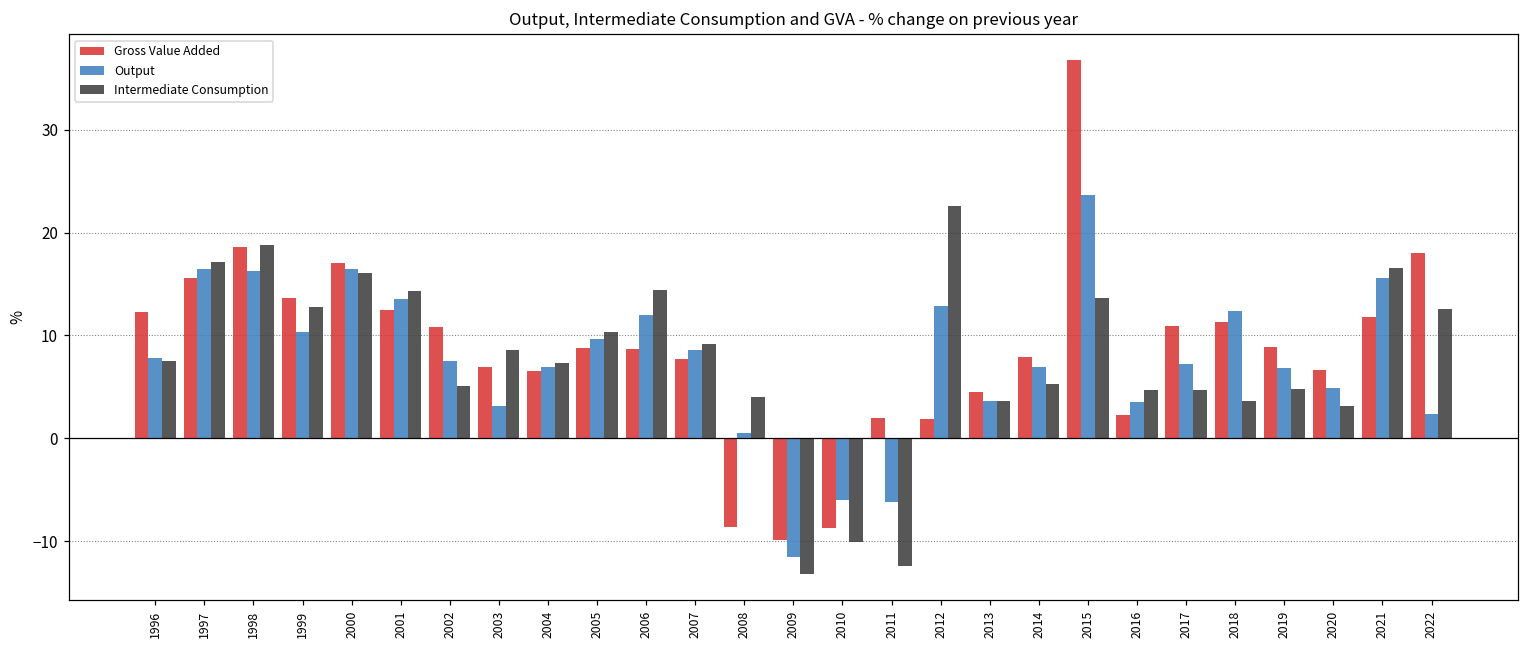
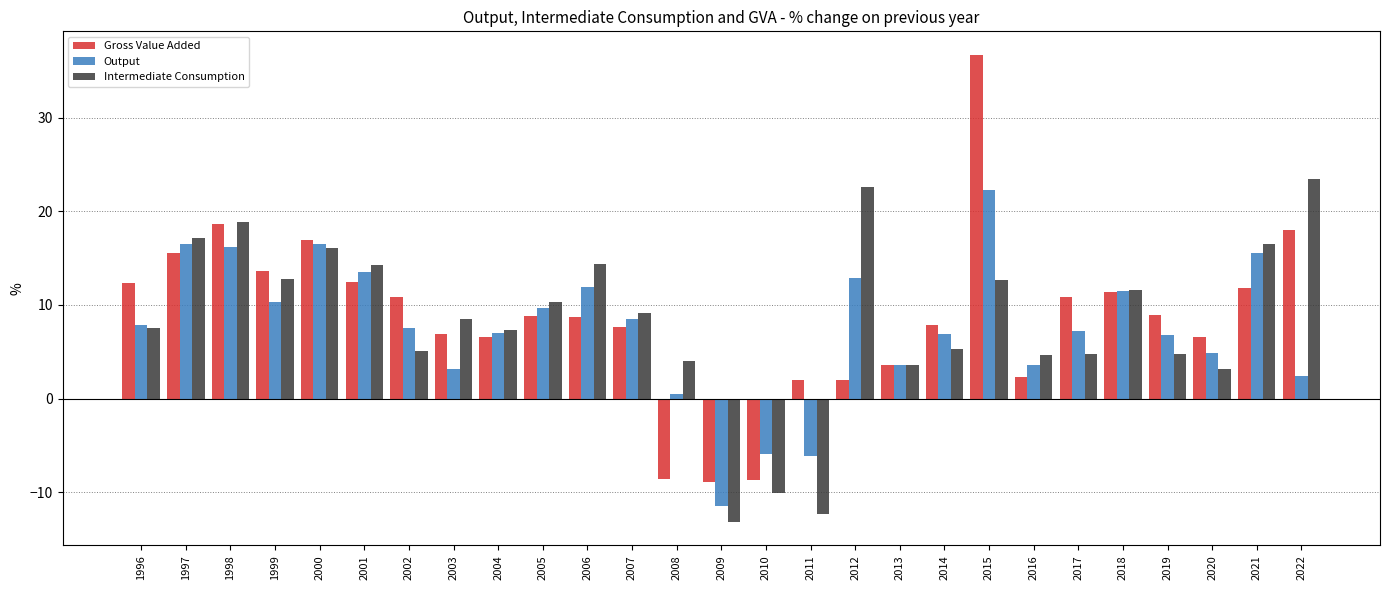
Gross Value Added, 2009: -10 -> -9
Gross Value Added, 2013: 5 -> 4
Output, 2015: 24 -> 22
Intermediate Consumption, 2015: 14 -> 13
Output, 2018: 12 -> 11
Intermediate Consumption, 2018: 4 -> 12
Intermediate Consumption, 2022: 13 -> 23
